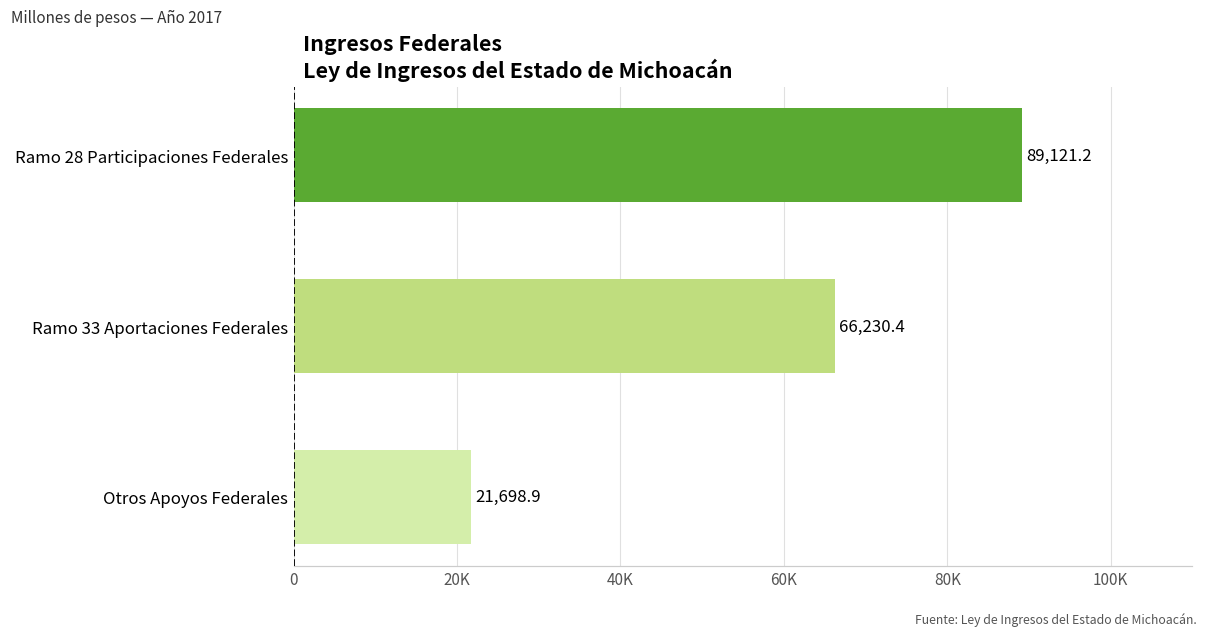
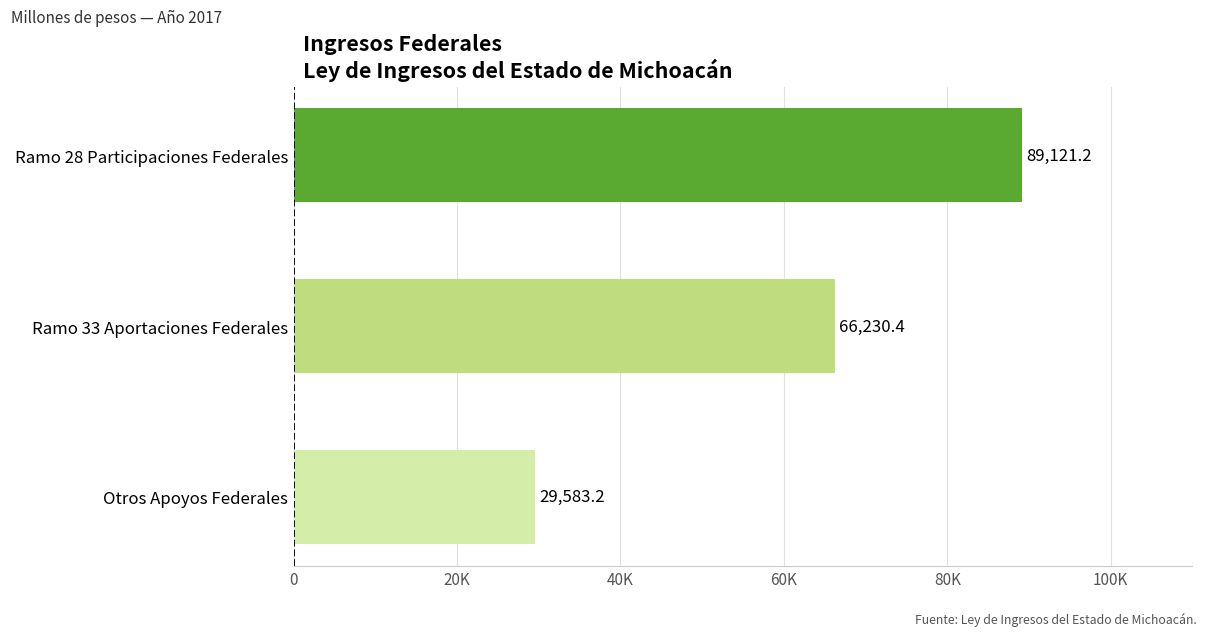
Otros Apoyos Federales: 21,698.9 -> 29,583.2
